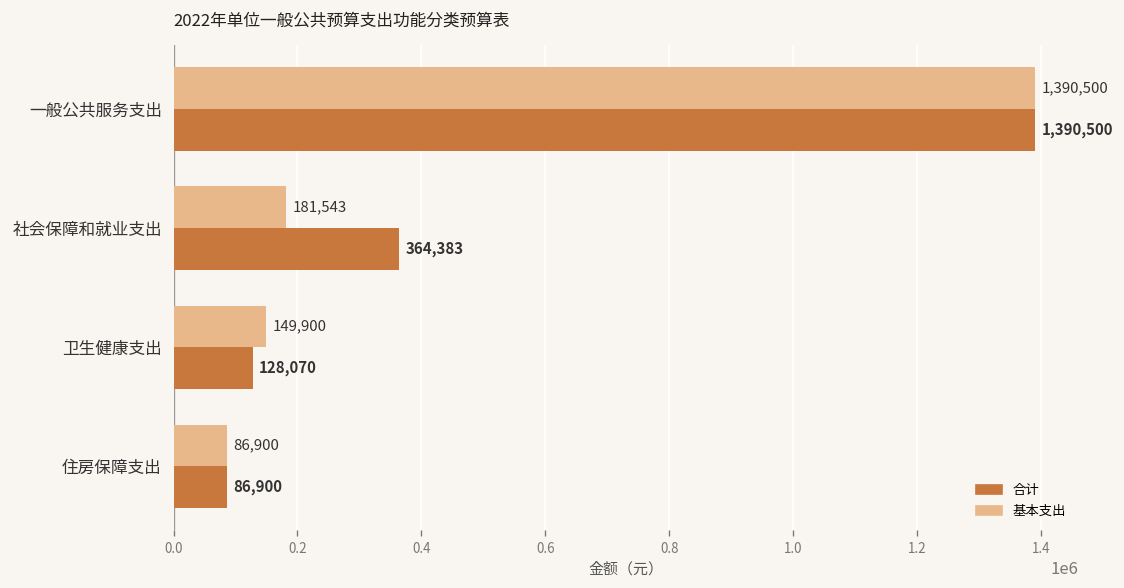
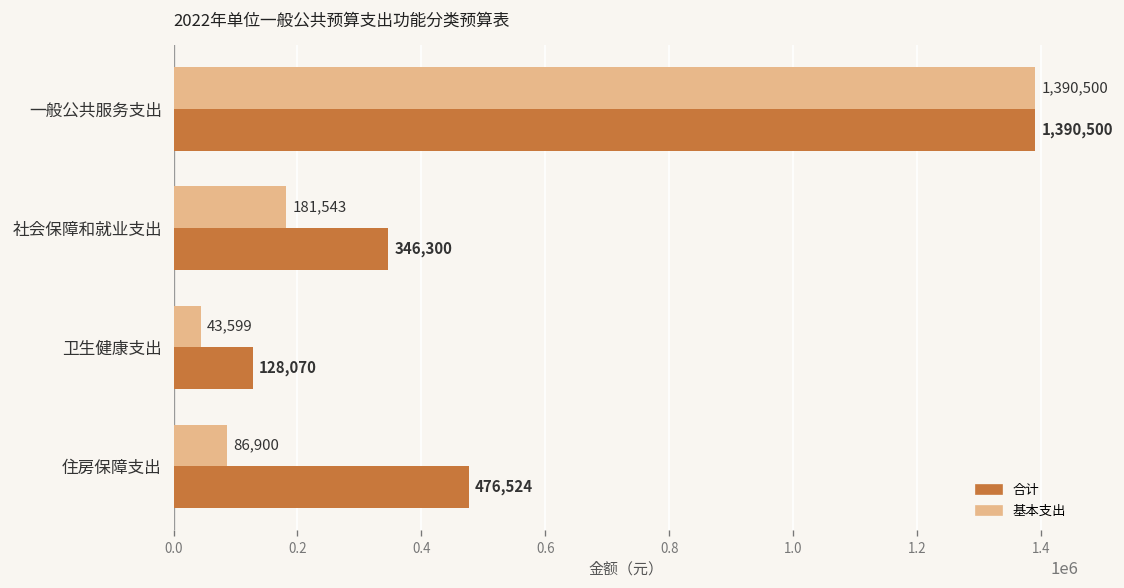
合计, 社会保障和就业支出: 364,383 -> 346,300
基本支出, 卫生健康支出: 149,900 -> 43,599
合计, 住房保障支出: 86,900 -> 476,524
